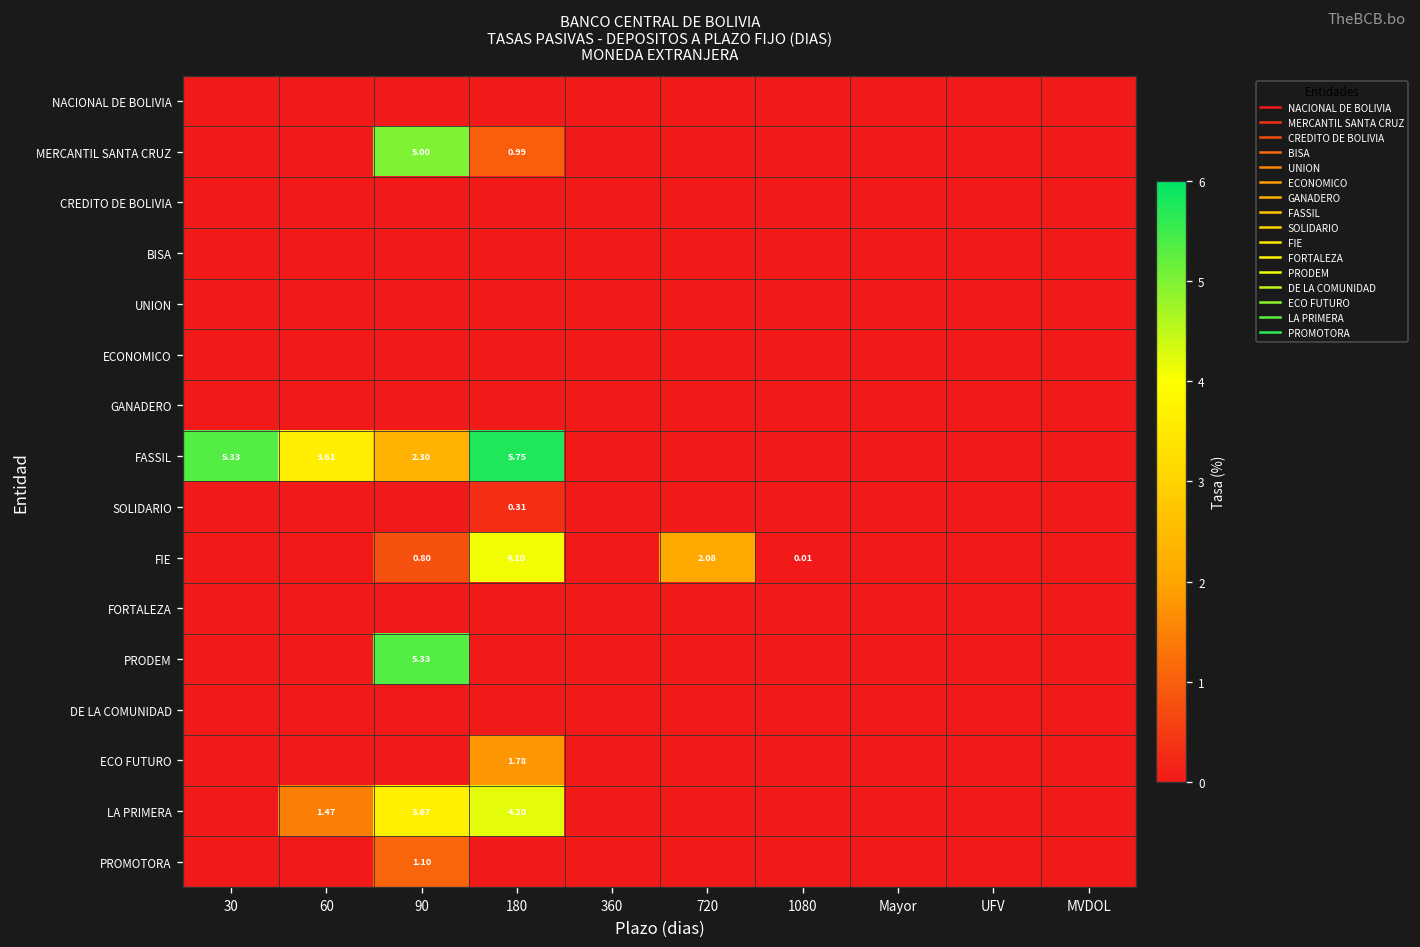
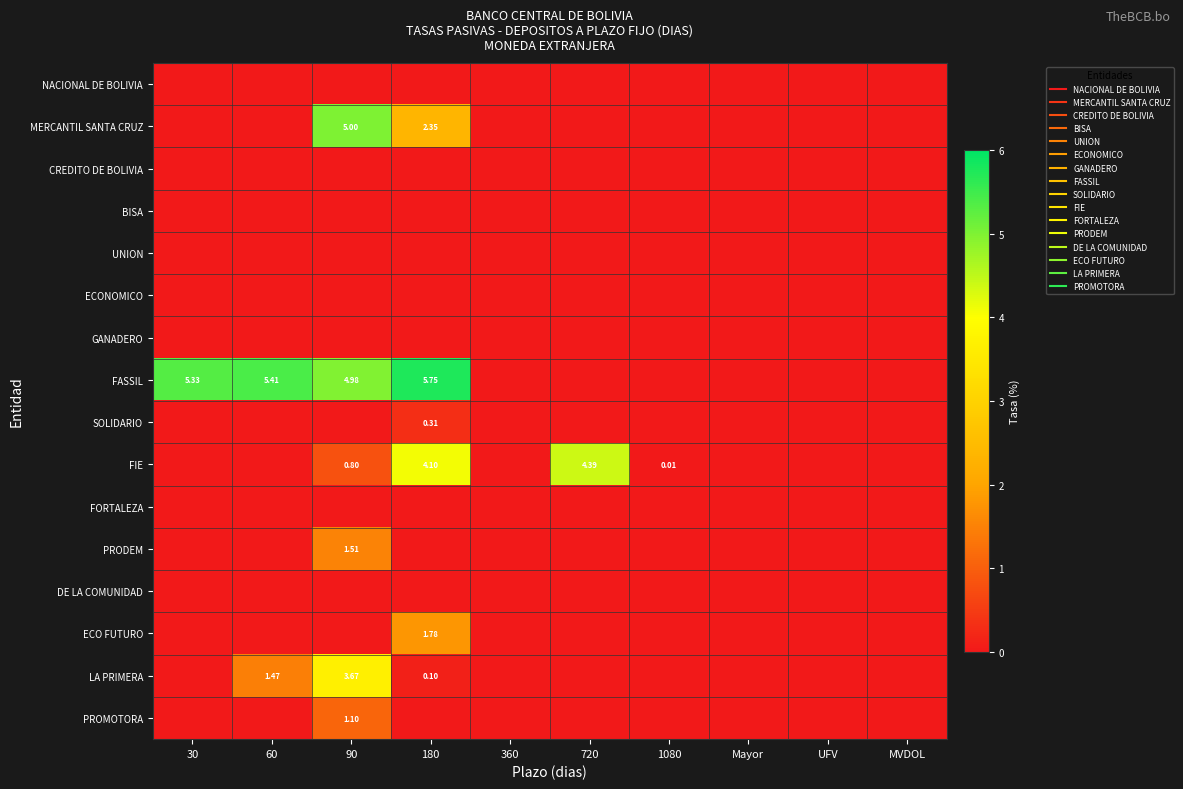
MERCANTIL SANTA CRUZ, 180: 0.99 -> 2.35
FASSIL, 60: 3.61 -> 5.41
FASSIL, 90: 2.30 -> 4.98
FIE, 720: 2.08 -> 4.39
PRODEM, 90: 5.33 -> 1.51
LA PRIMERA, 180: 4.20 -> 0.10
